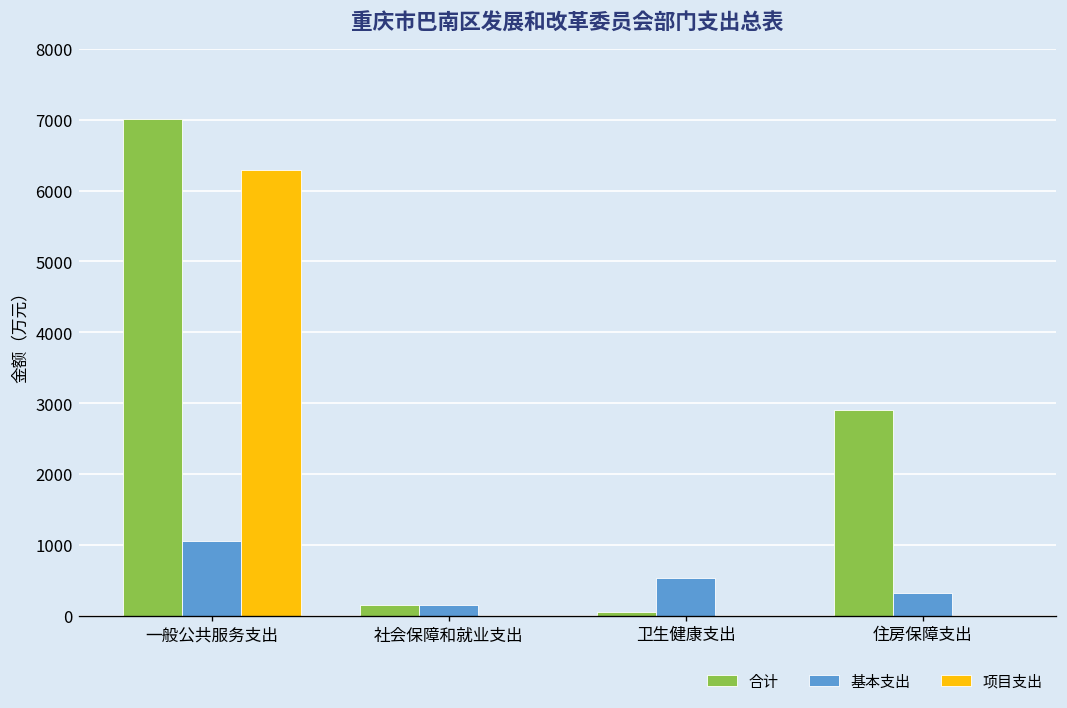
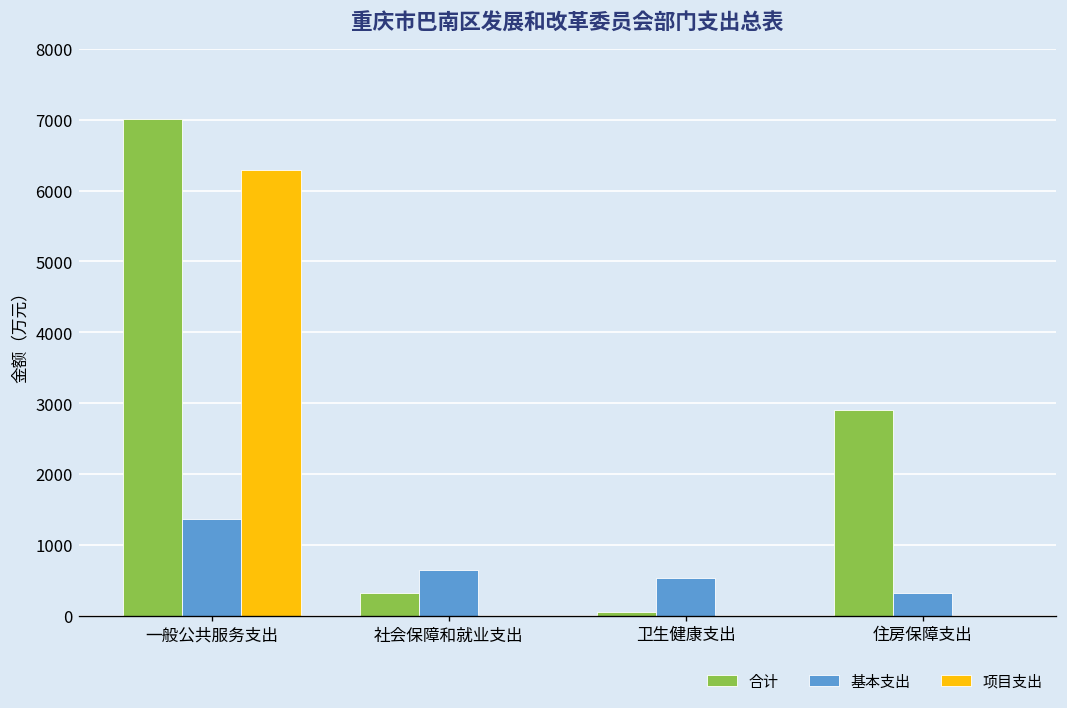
基本支出, 一般公共服务支出: 1000 -> 1400
合计, 社会保障和就业支出: 200 -> 300
基本支出, 社会保障和就业支出: 200 -> 600
